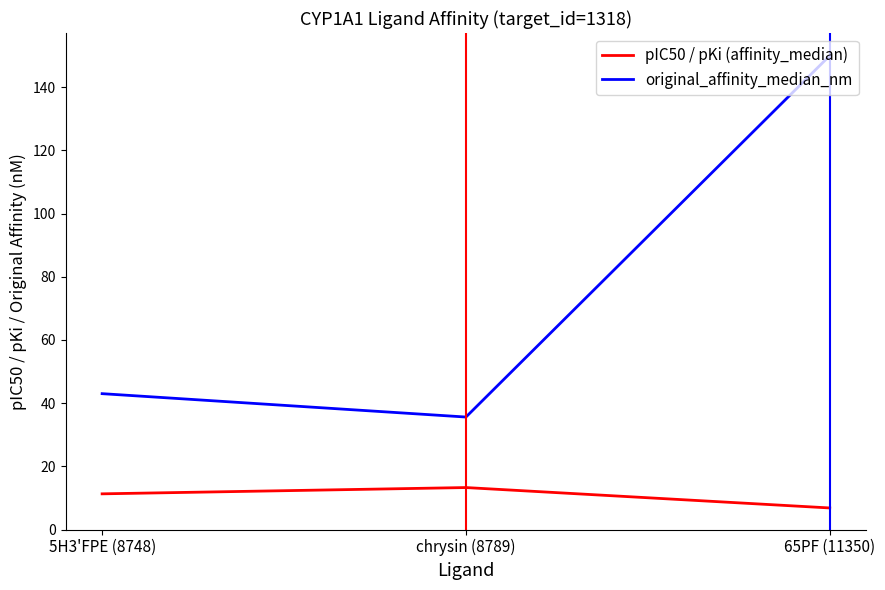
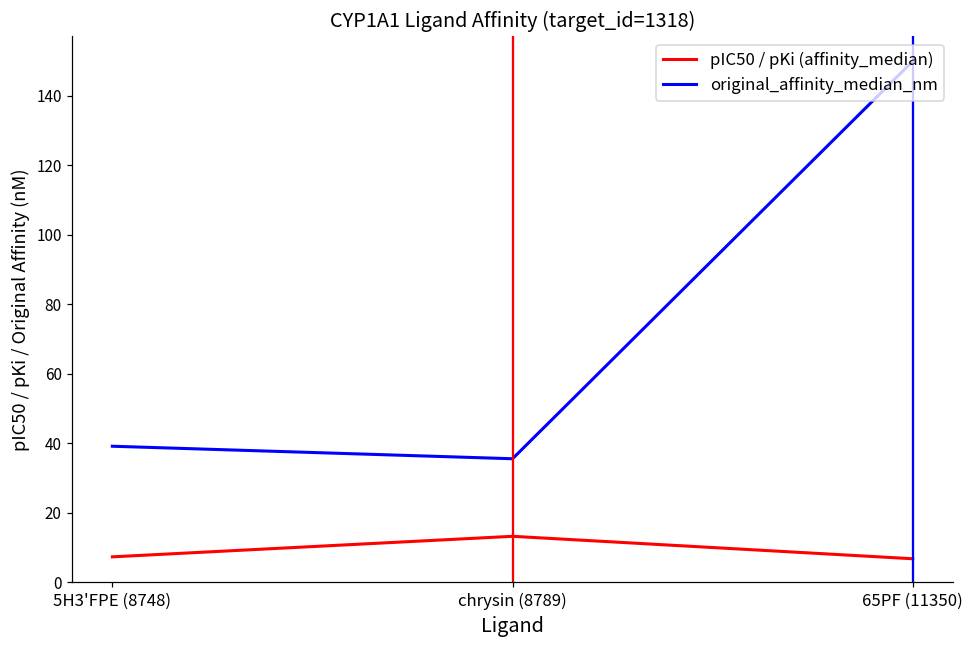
pIC50 / pKi (affinity_median), 5H3'FPE (8748): 11 -> 7
original_affinity_median_nm, 5H3'FPE (8748): 43 -> 39
